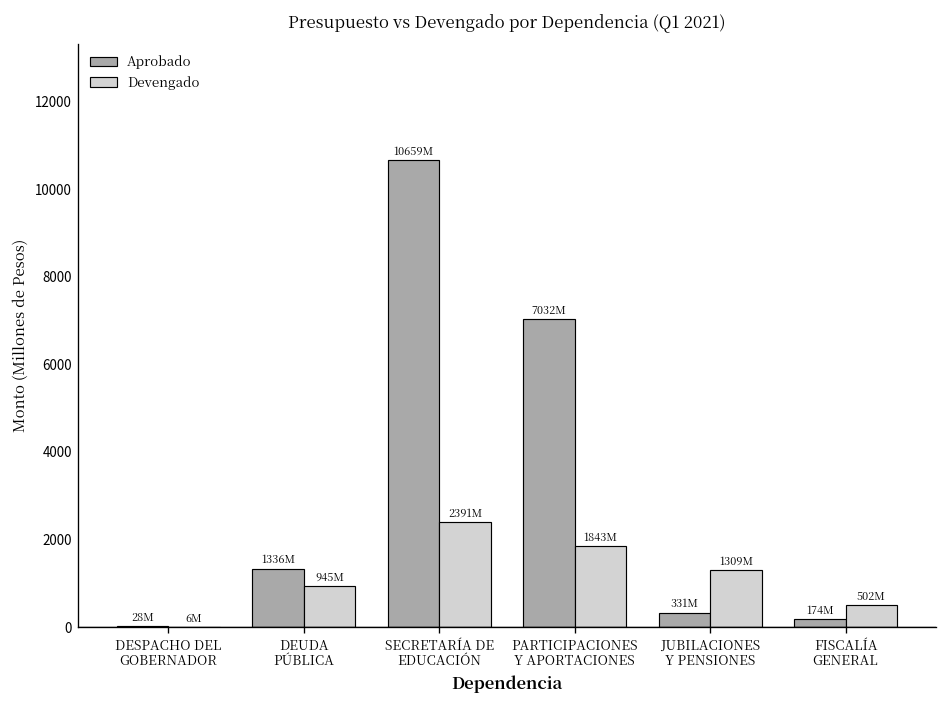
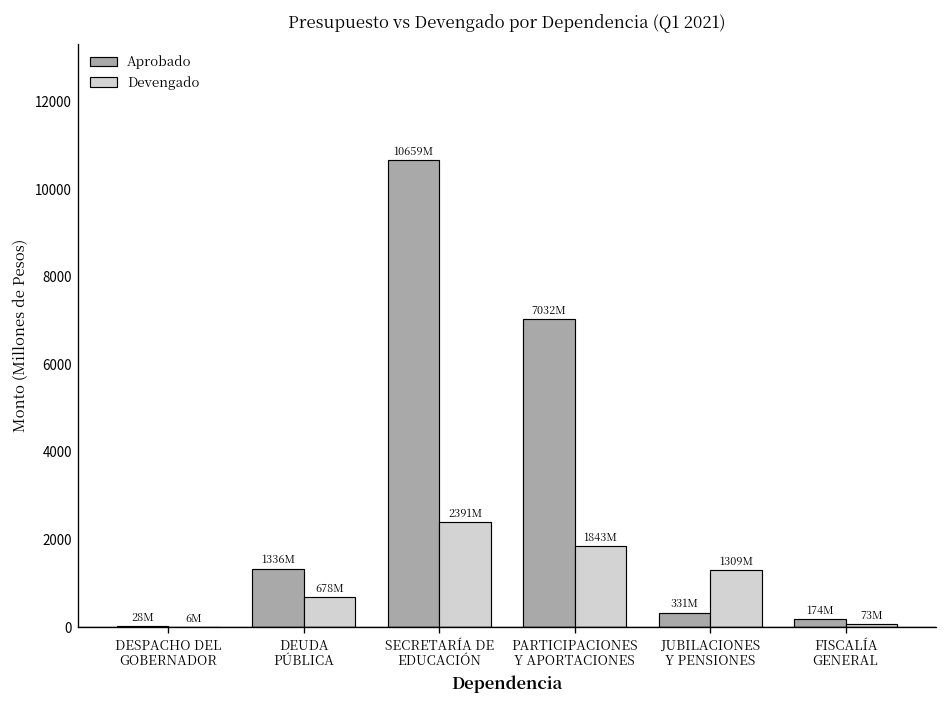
Devengado, DEUDA PÚBLICA: 945M -> 678M
Devengado, FISCALÍA GENERAL: 502M -> 73M
